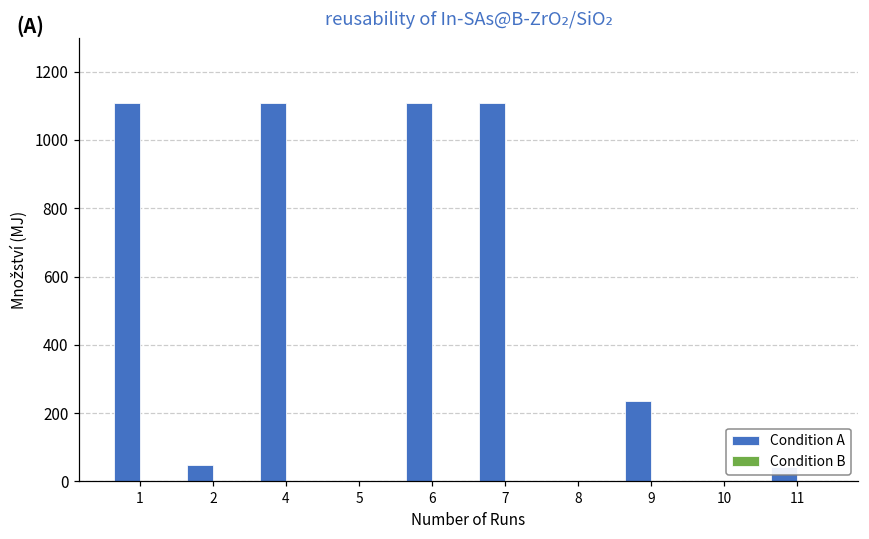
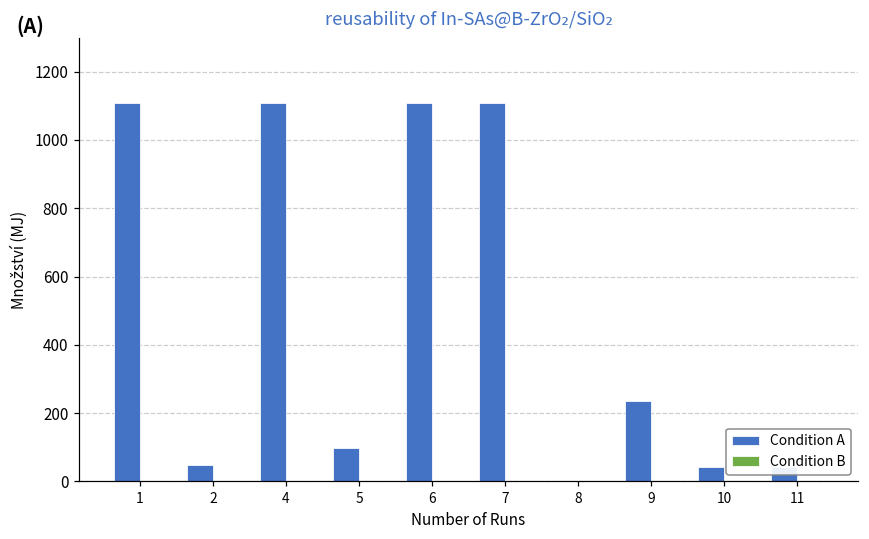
Condition A, 5: 0 -> 100
Condition A, 10: 0 -> 40
